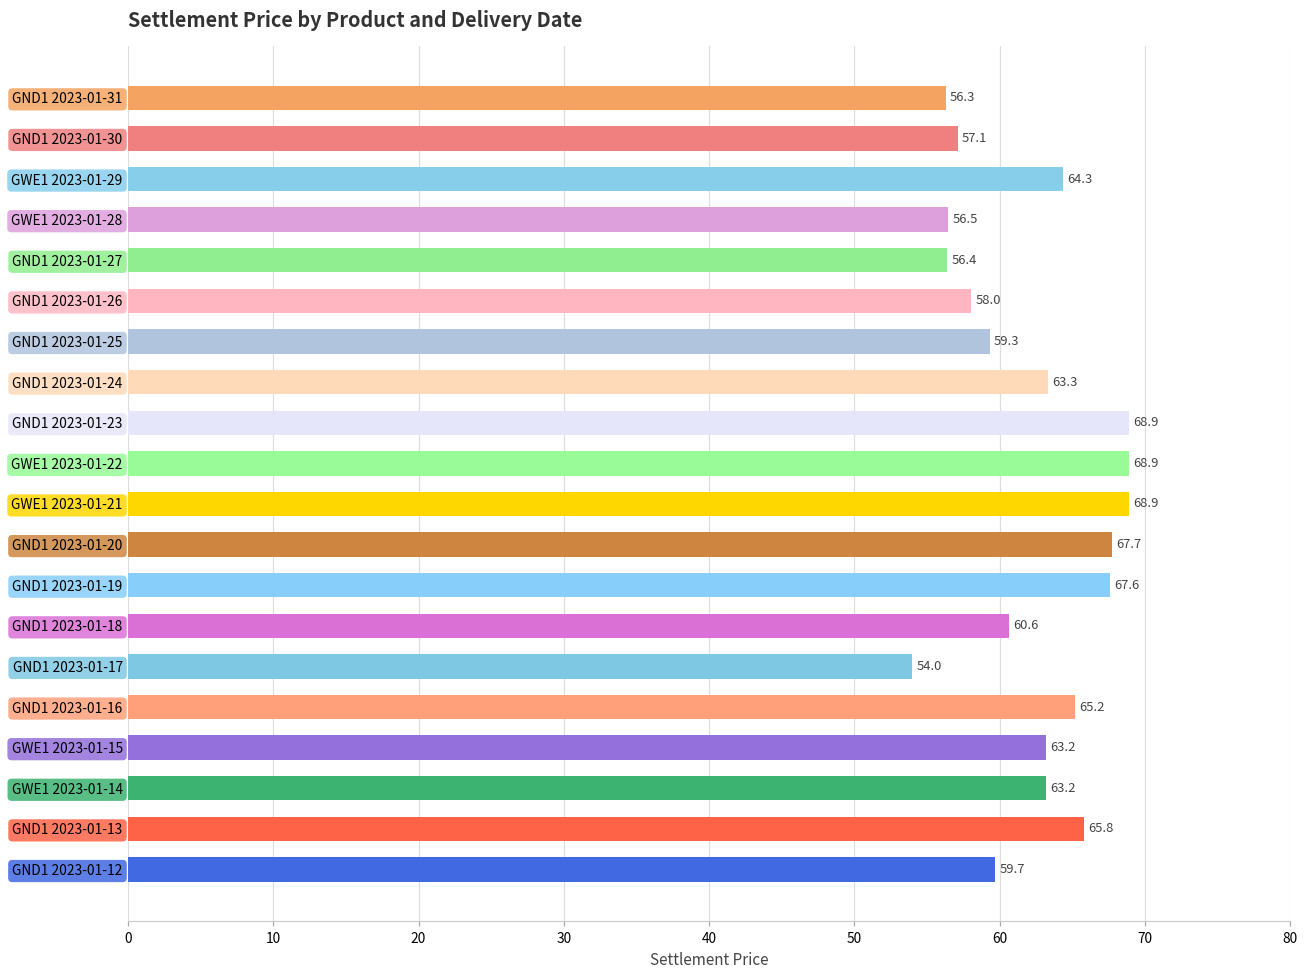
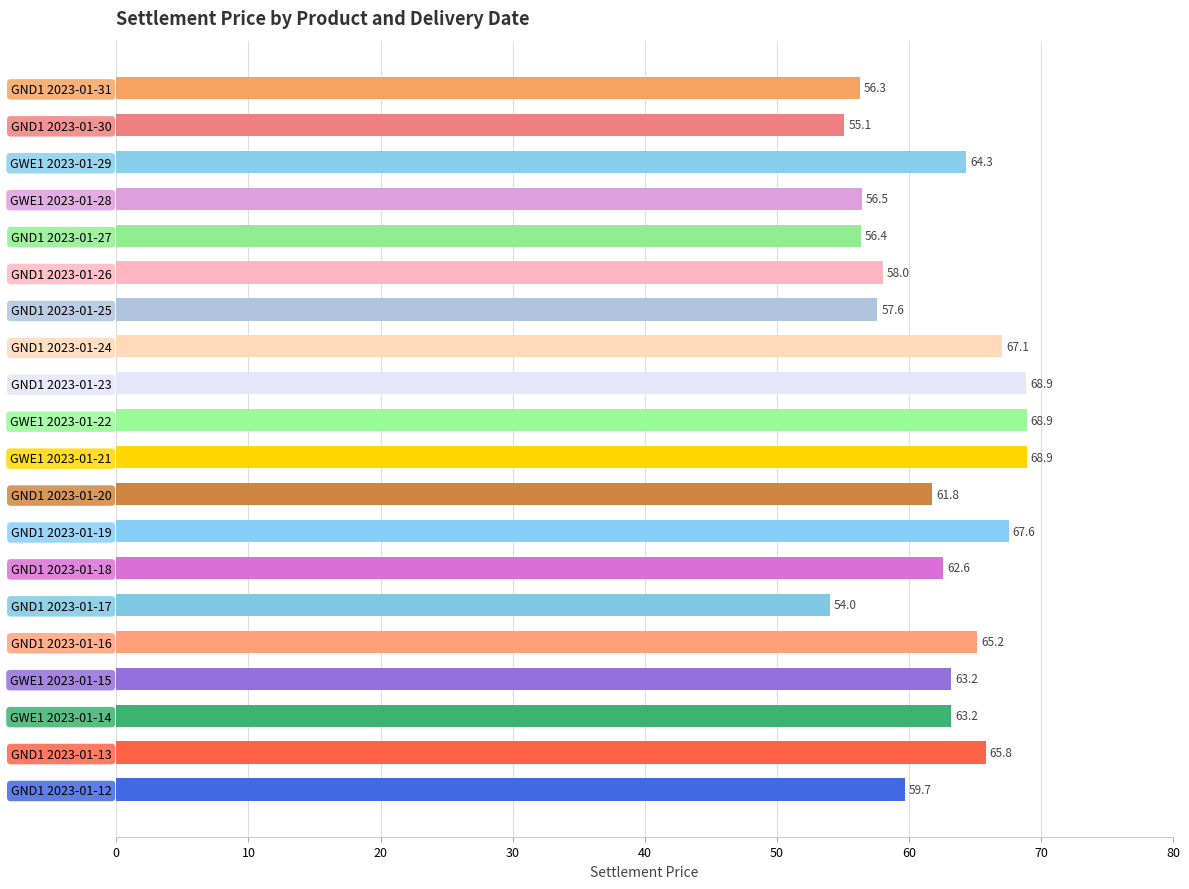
GND1 2023-01-30: 57.1 -> 55.1
GND1 2023-01-25: 59.3 -> 57.6
GND1 2023-01-24: 63.3 -> 67.1
GND1 2023-01-20: 67.7 -> 61.8
GND1 2023-01-18: 60.6 -> 62.6
